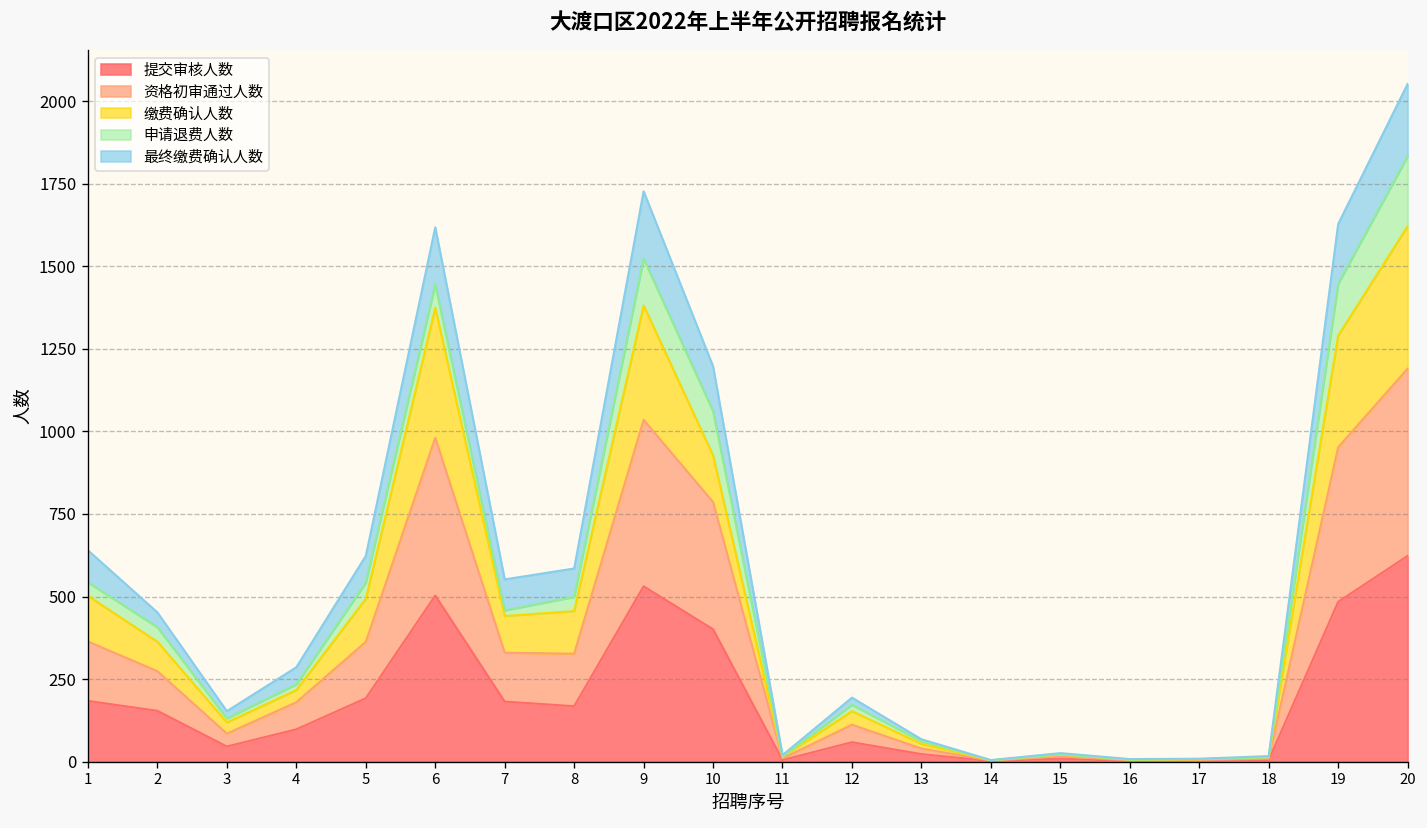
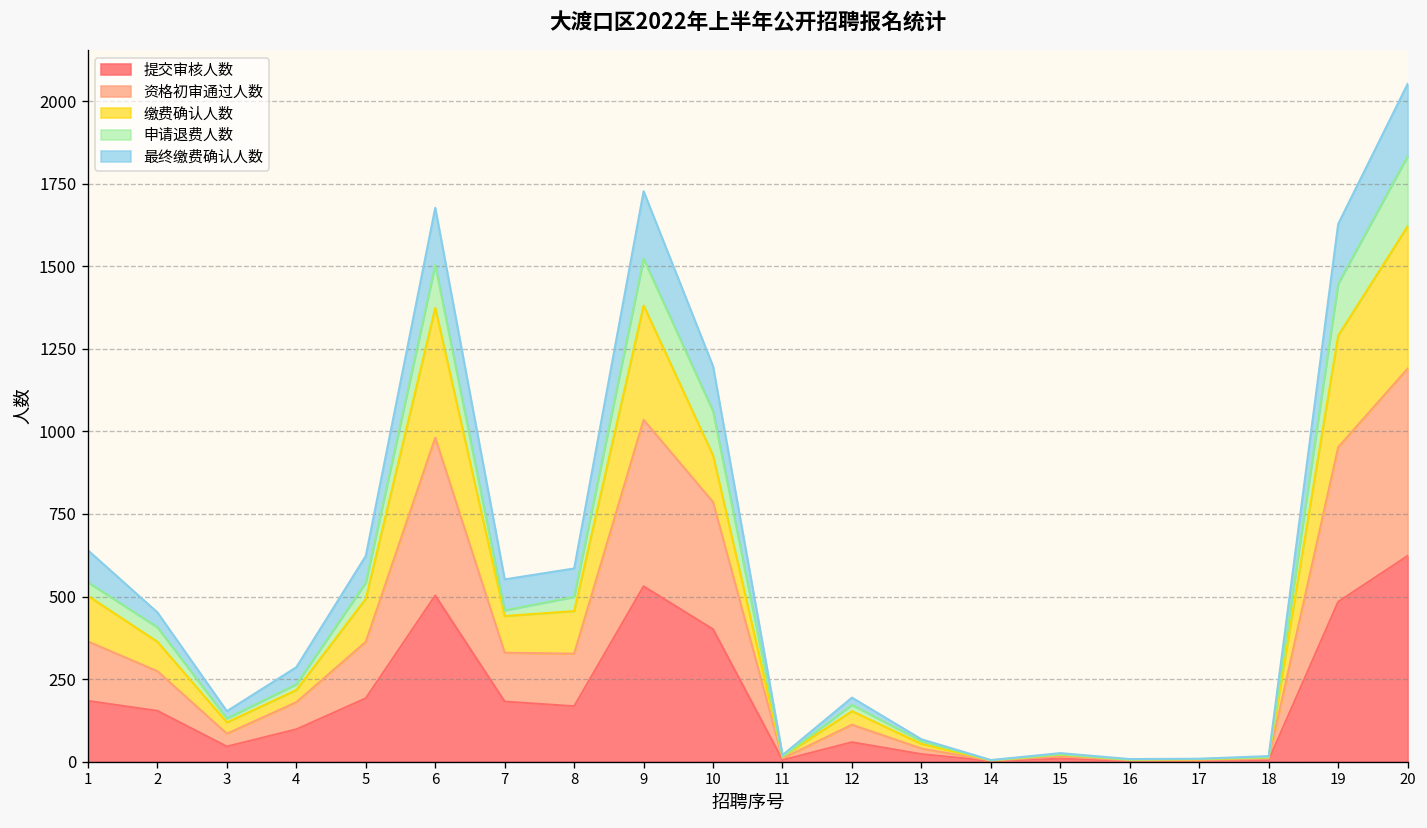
申请退费人数, 6: 70 -> 130
